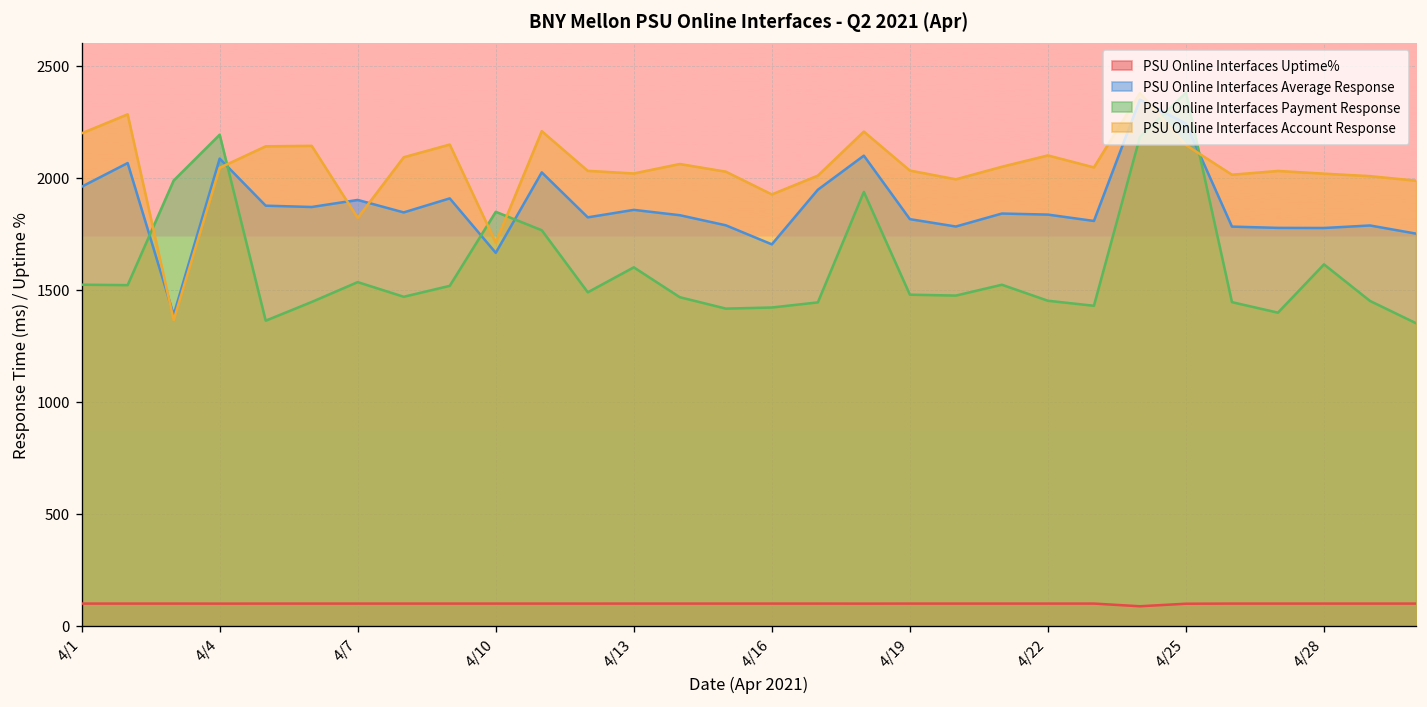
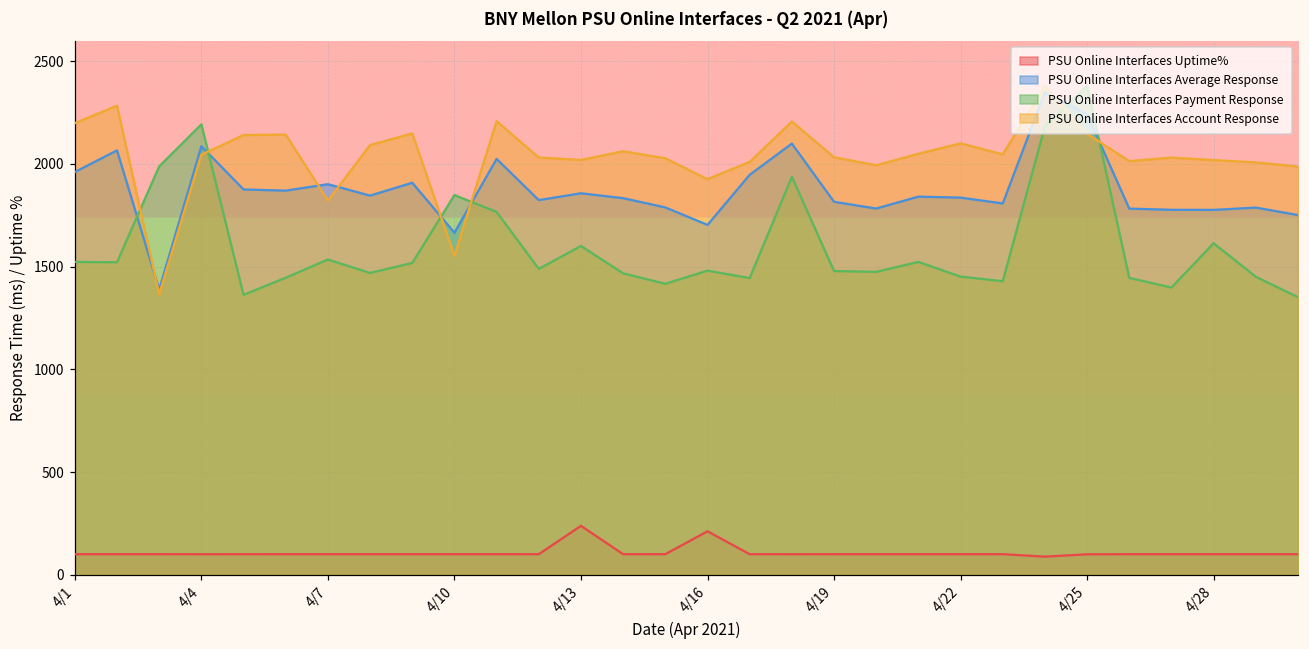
PSU Online Interfaces Account Response, 4/10: 1710 -> 1550
PSU Online Interfaces Uptime%, 4/13: 100 -> 240
PSU Online Interfaces Uptime%, 4/16: 100 -> 210
PSU Online Interfaces Payment Response, 4/16: 1420 -> 1480
